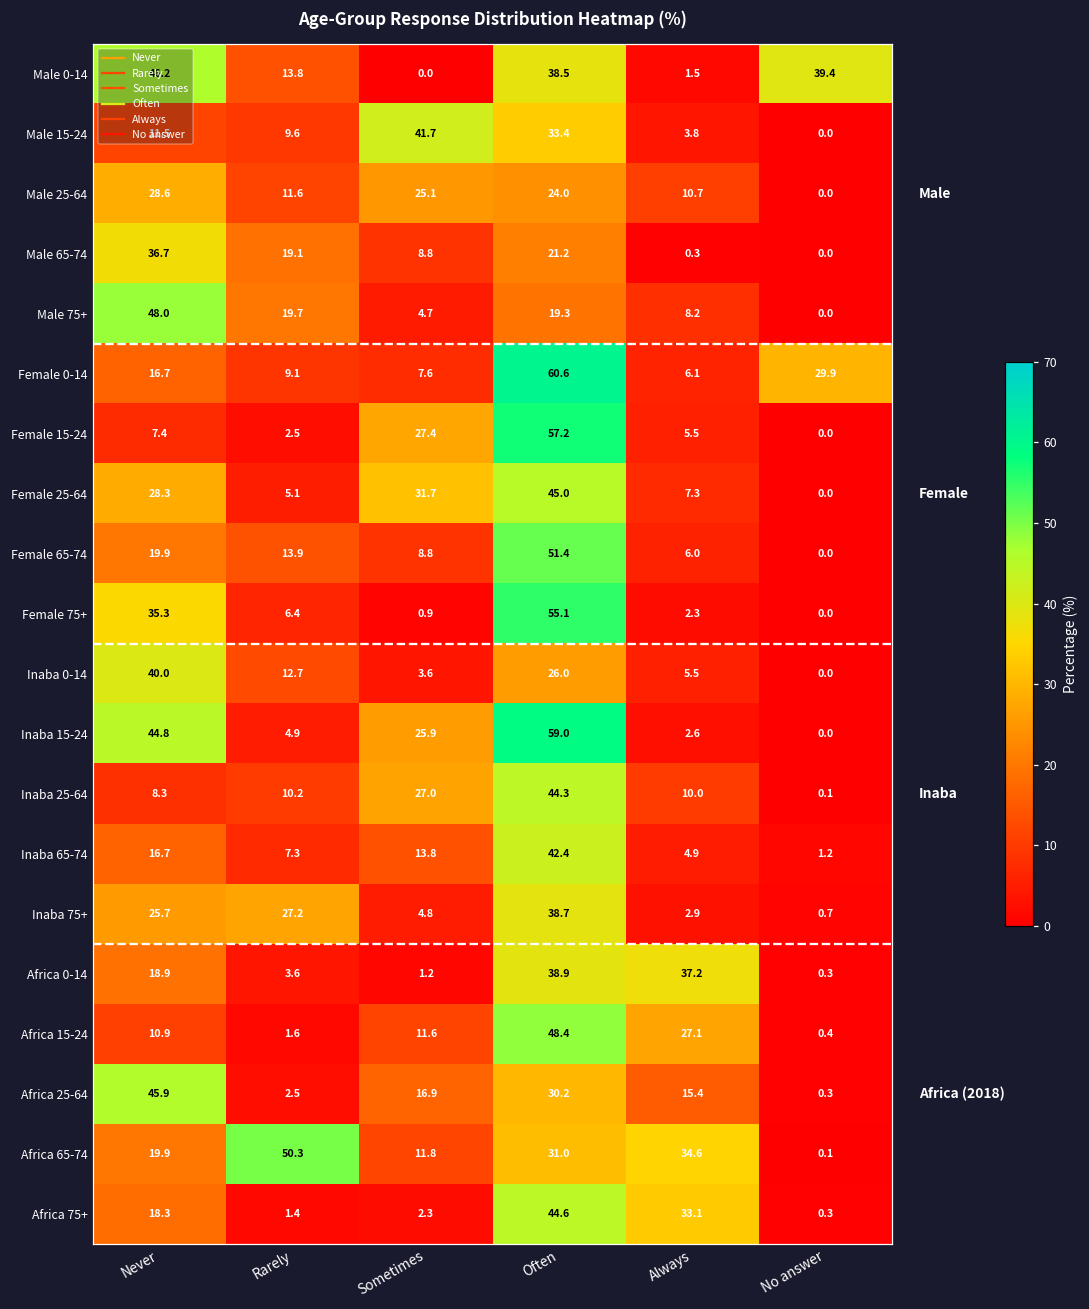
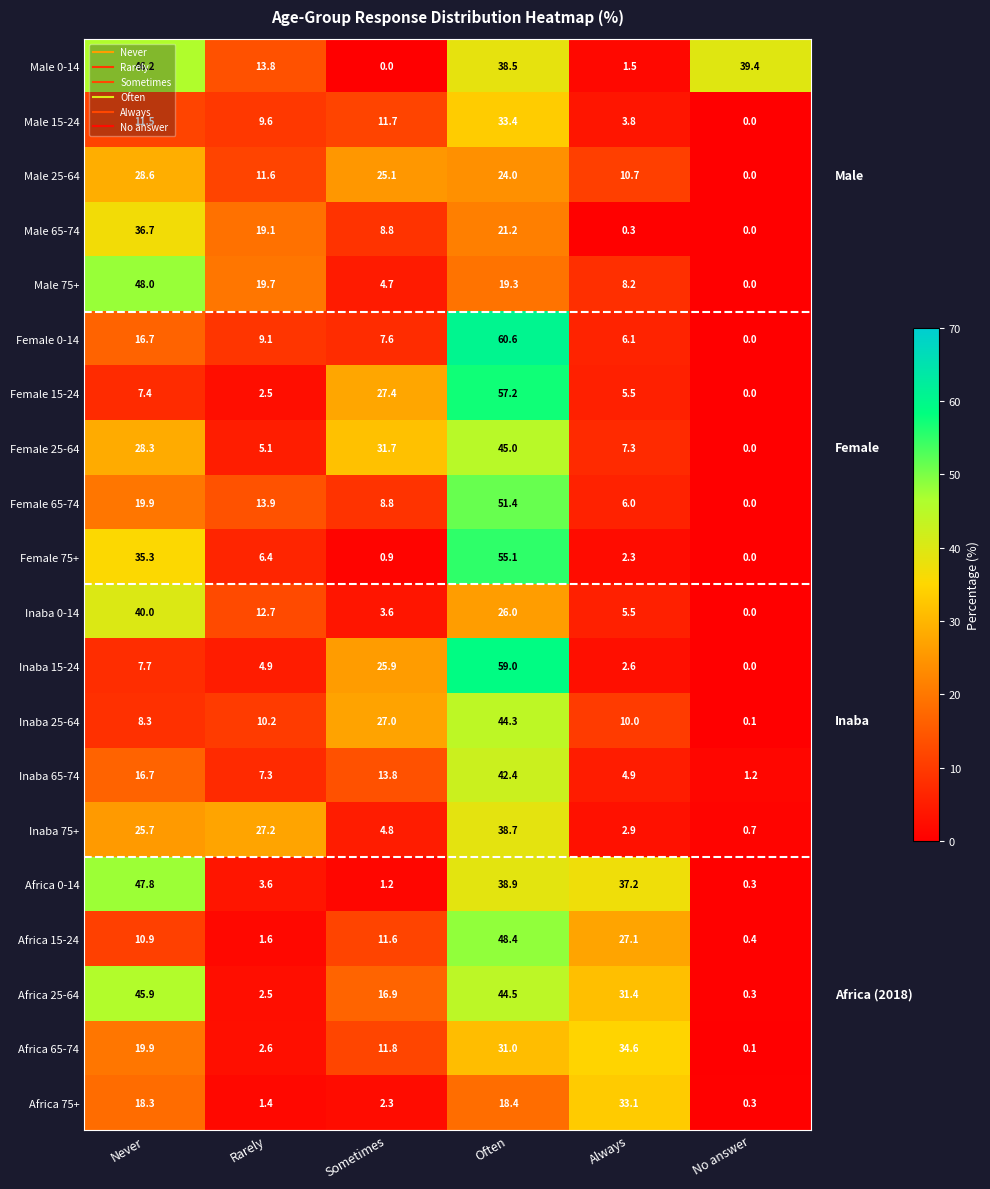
Male 15-24, Sometimes: 41.7 -> 11.7
Female 0-14, No answer: 29.9 -> 0.0
Inaba 15-24, Never: 44.8 -> 7.7
Africa 0-14, Never: 18.9 -> 47.8
Africa 25-64, Often: 30.2 -> 44.5
Africa 25-64, Always: 15.4 -> 31.4
Africa 65-74, Rarely: 50.3 -> 2.6
Africa 75+, Often: 44.6 -> 18.4
